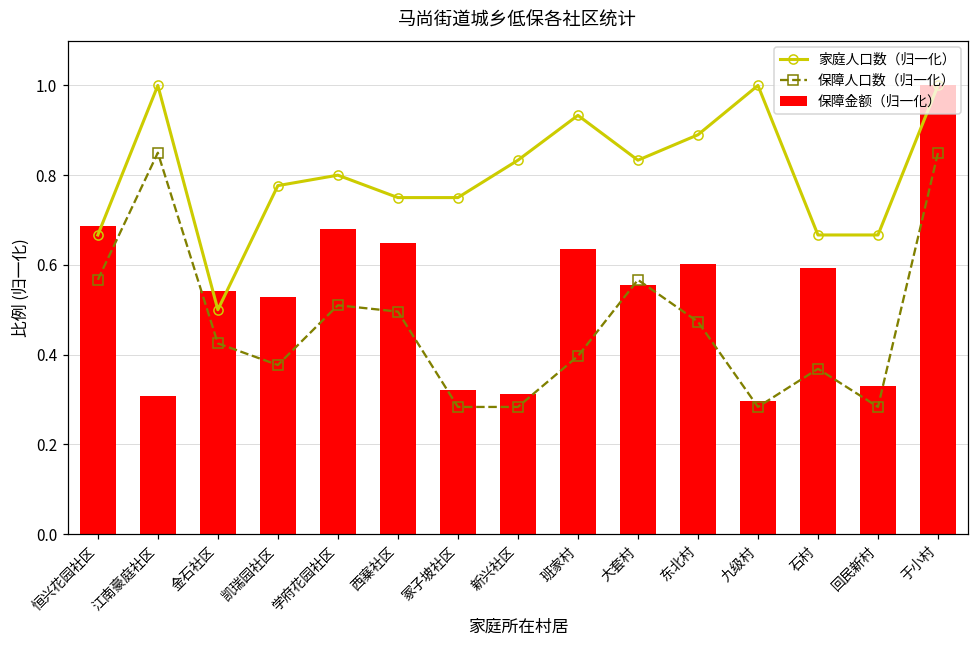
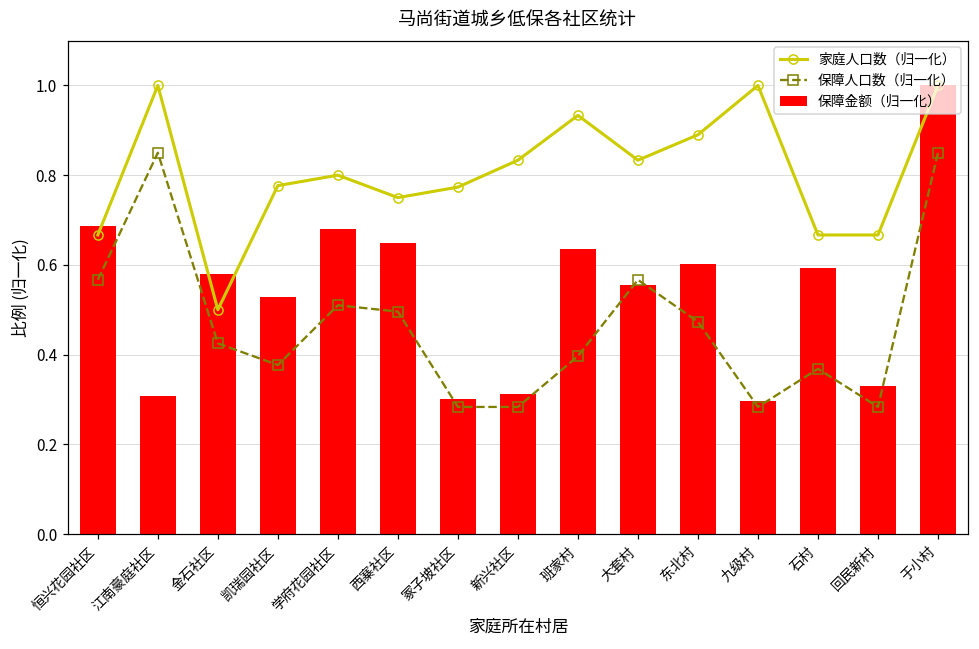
保障金额（归一化）, 金石社区: 0.54 -> 0.58
保障金额（归一化）, 冢子坡社区: 0.32 -> 0.30
家庭人口数（归一化）, 冢子坡社区: 0.75 -> 0.77
